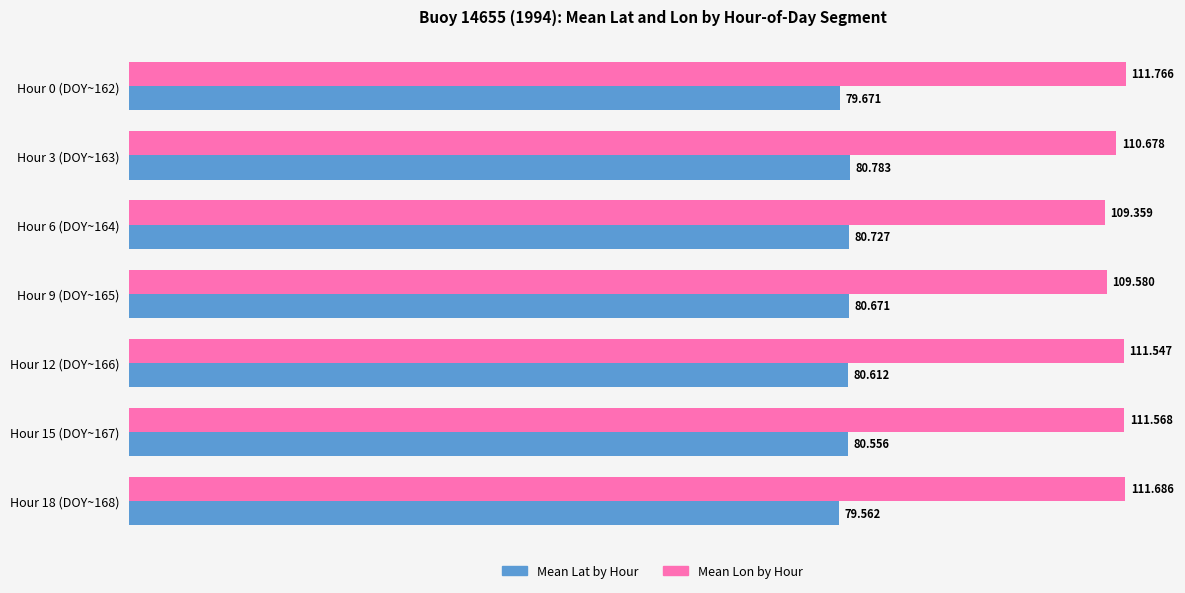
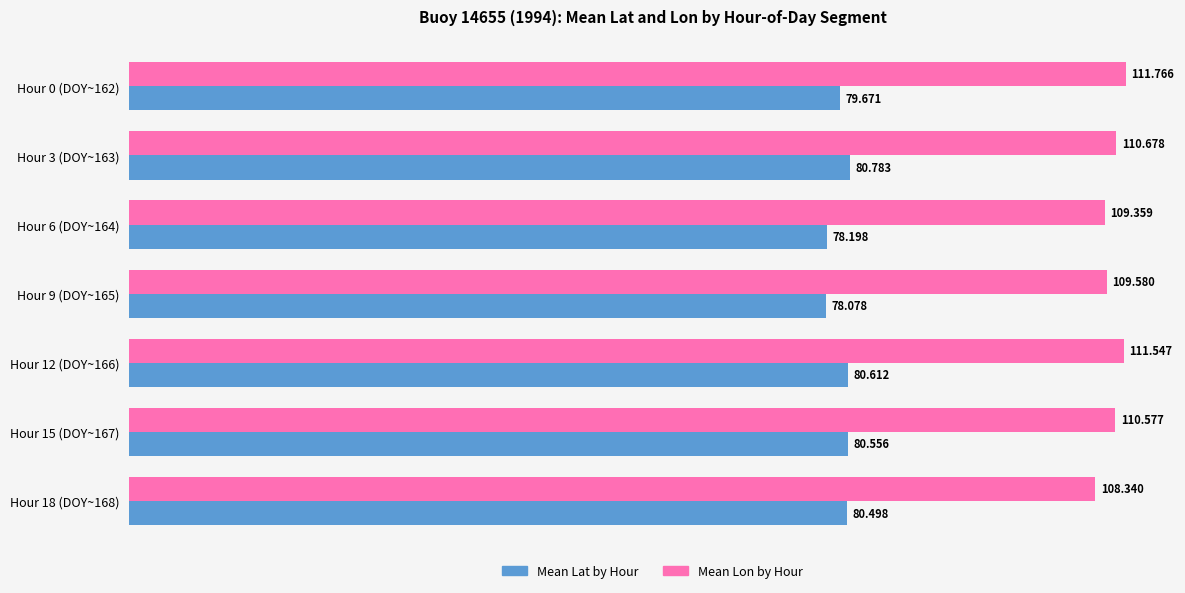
Mean Lat by Hour, Hour 6 (DOY~164): 80.727 -> 78.198
Mean Lat by Hour, Hour 9 (DOY~165): 80.671 -> 78.078
Mean Lon by Hour, Hour 15 (DOY~167): 111.568 -> 110.577
Mean Lon by Hour, Hour 18 (DOY~168): 111.686 -> 108.340
Mean Lat by Hour, Hour 18 (DOY~168): 79.562 -> 80.498
